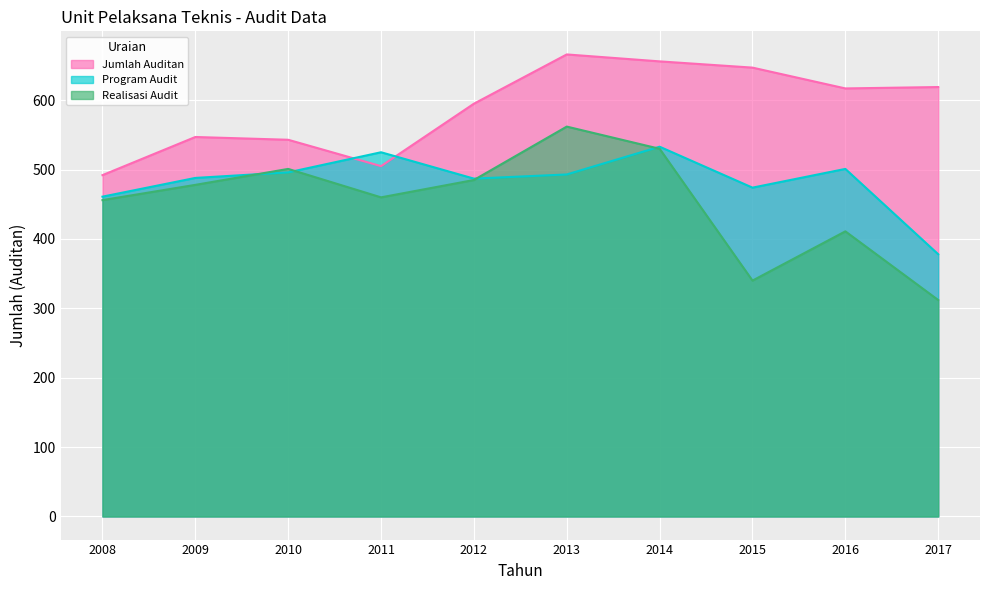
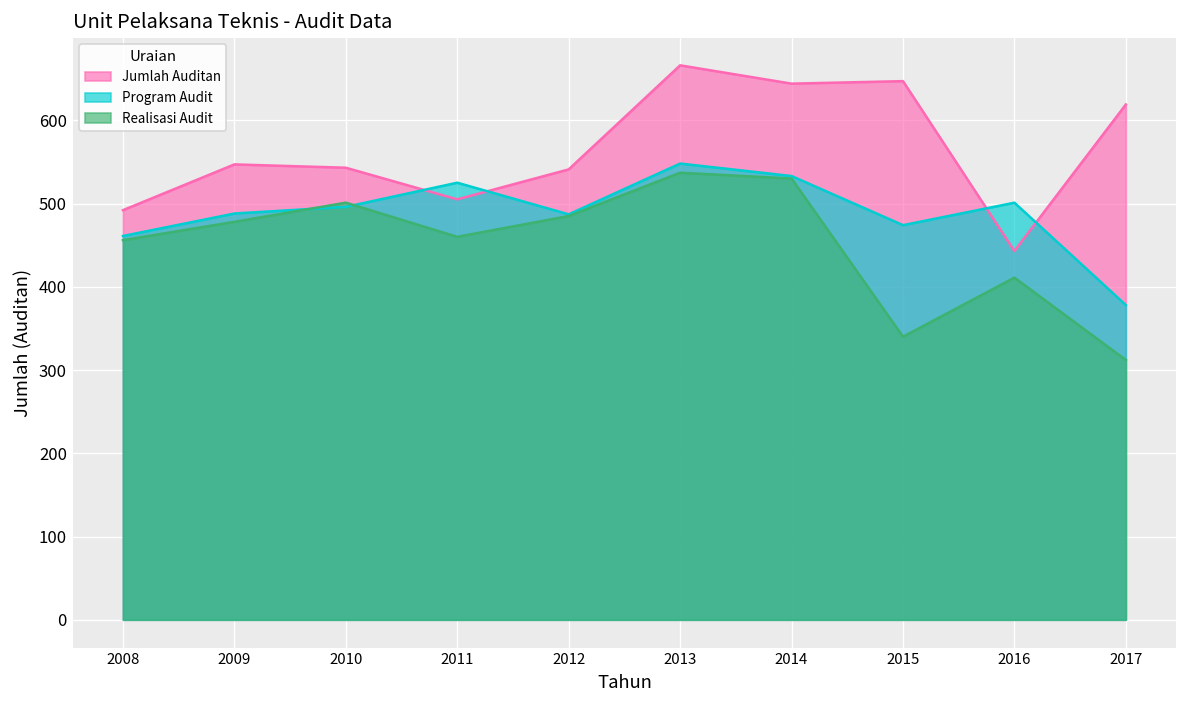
Jumlah Auditan, 2012: 600 -> 540
Program Audit, 2013: 490 -> 550
Realisasi Audit, 2013: 560 -> 540
Jumlah Auditan, 2014: 660 -> 640
Jumlah Auditan, 2016: 620 -> 440
